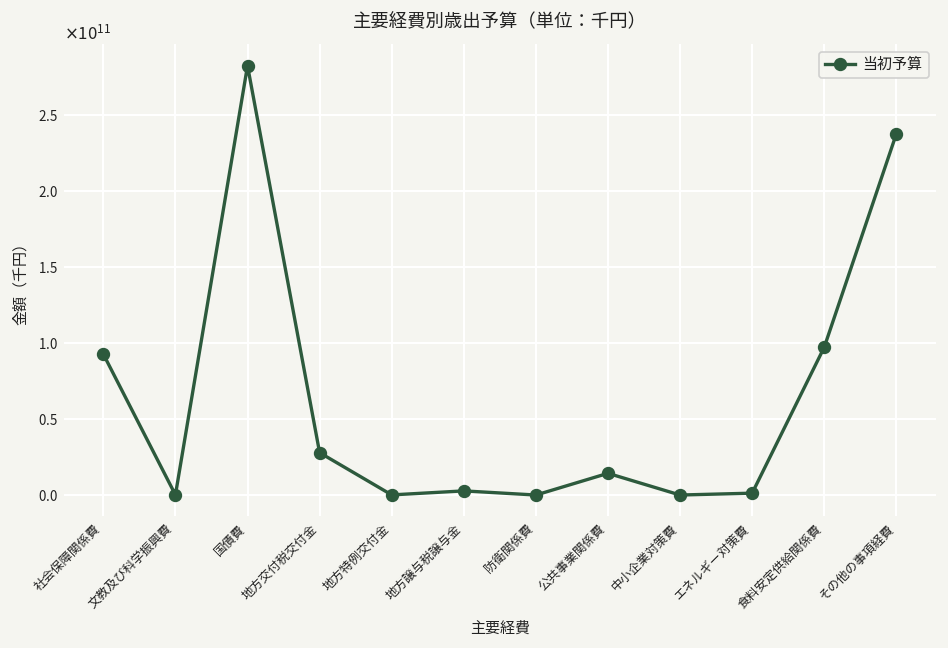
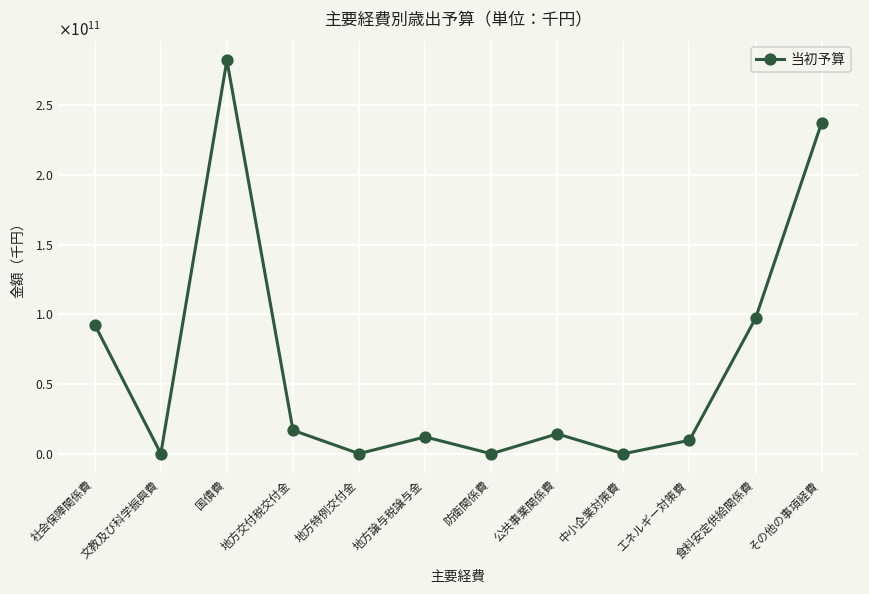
地方交付税交付金: 28000000000 -> 17000000000
地方譲与税譲与金: 3000000000 -> 12000000000
エネルギー対策費: 1000000000 -> 10000000000
